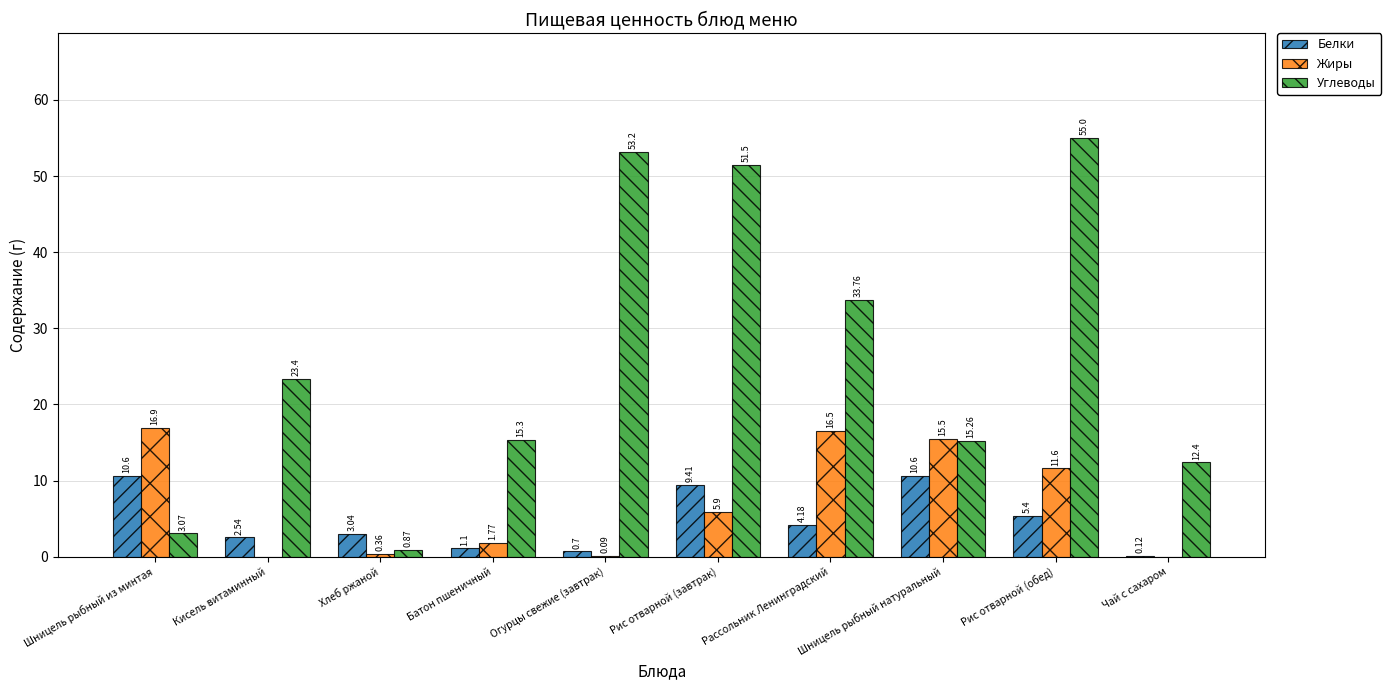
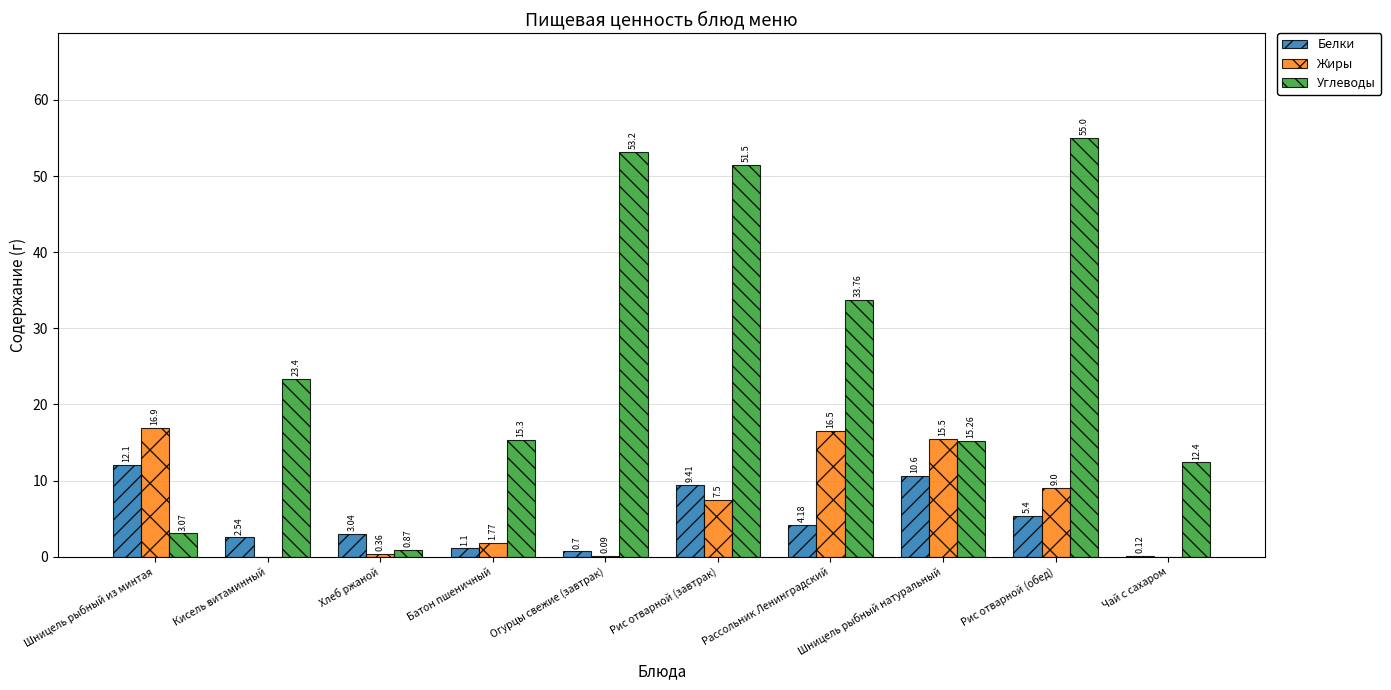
Белки, Шницель рыбный из минтая: 10.6 -> 12.1
Жиры, Рис отварной (завтрак): 5.9 -> 7.5
Жиры, Рис отварной (обед): 11.6 -> 9.0
